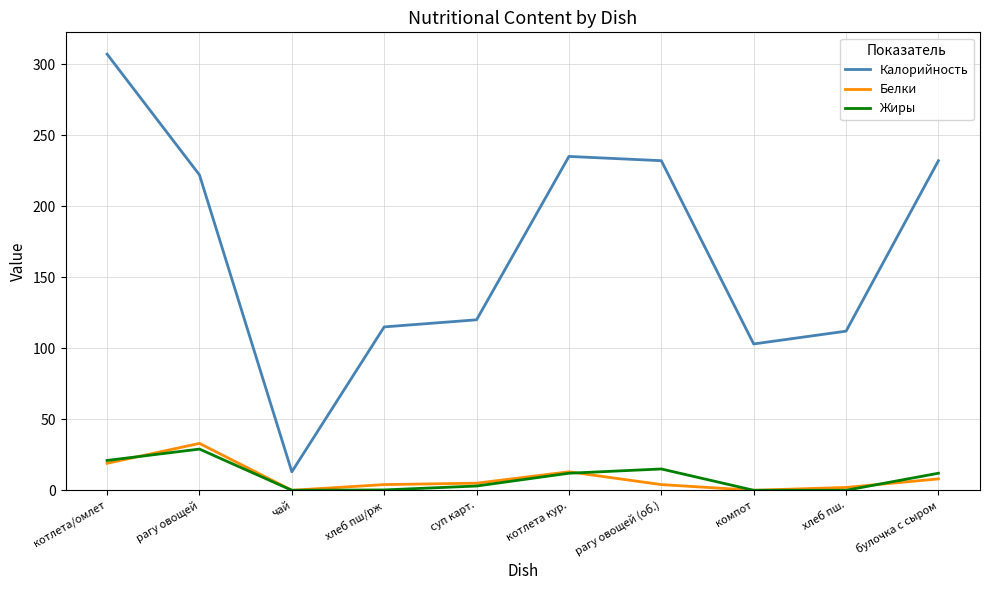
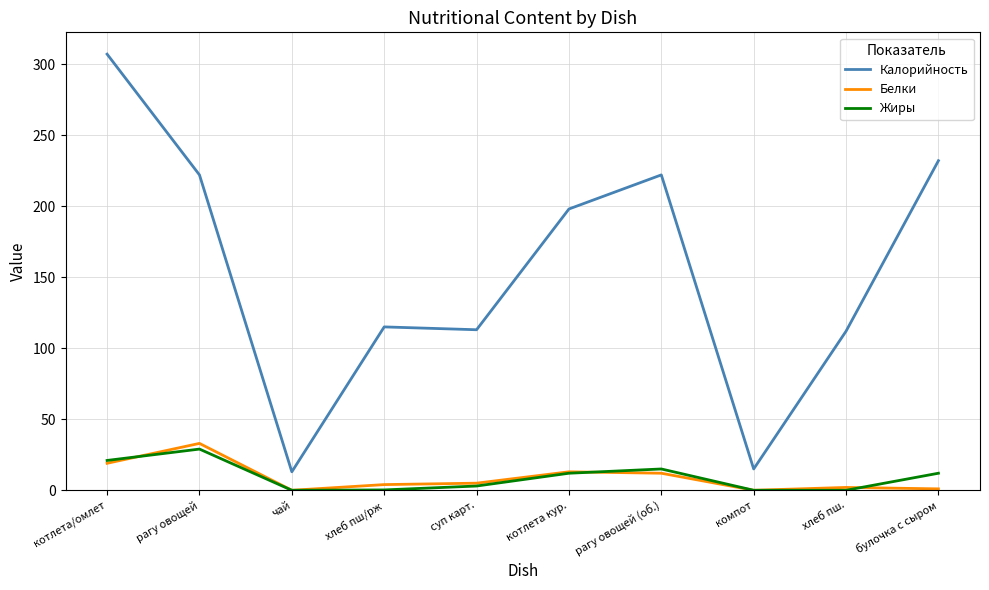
Калорийность, суп карт.: 120 -> 113
Калорийность, котлета кур.: 235 -> 198
Калорийность, рагу овощей (об.): 232 -> 222
Белки, рагу овощей (об.): 4 -> 12
Калорийность, компот: 103 -> 15
Белки, булочка с сыром: 8 -> 1
